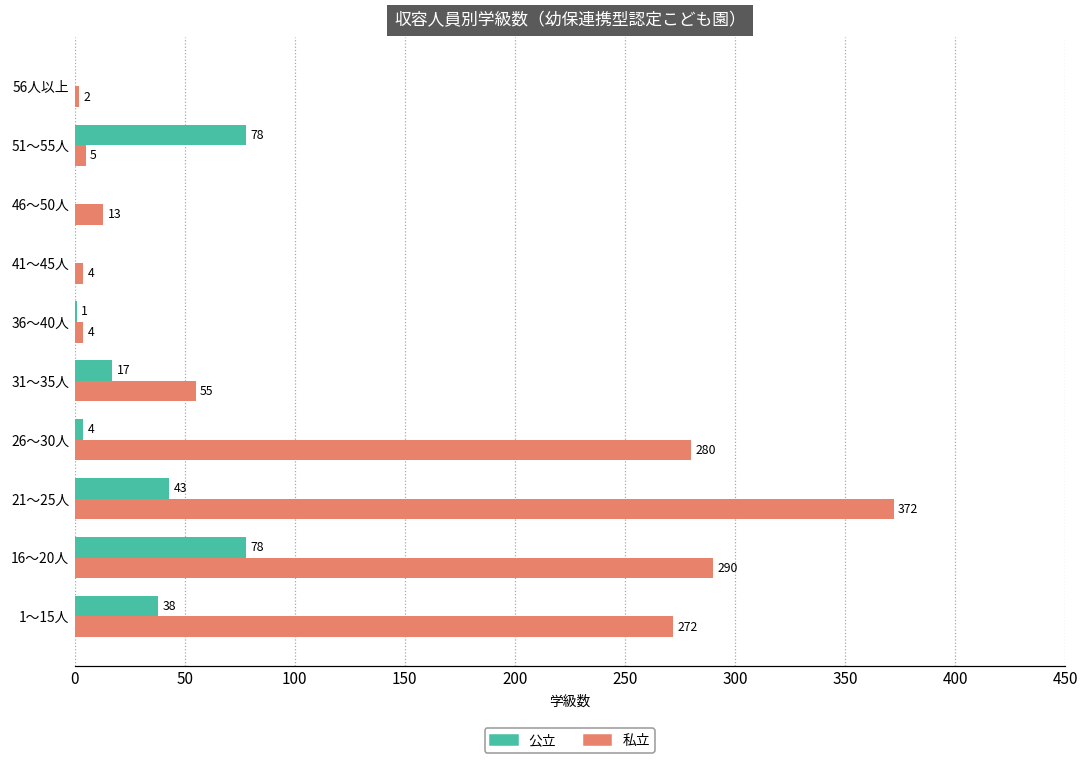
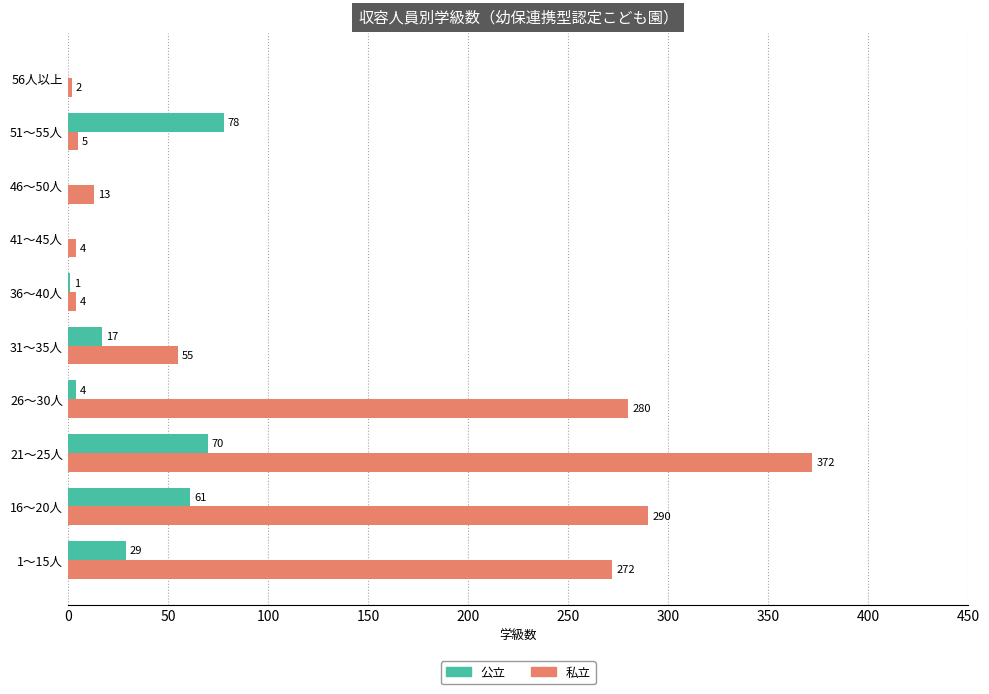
公立, 21～25人: 43 -> 70
公立, 16～20人: 78 -> 61
公立, 1～15人: 38 -> 29
